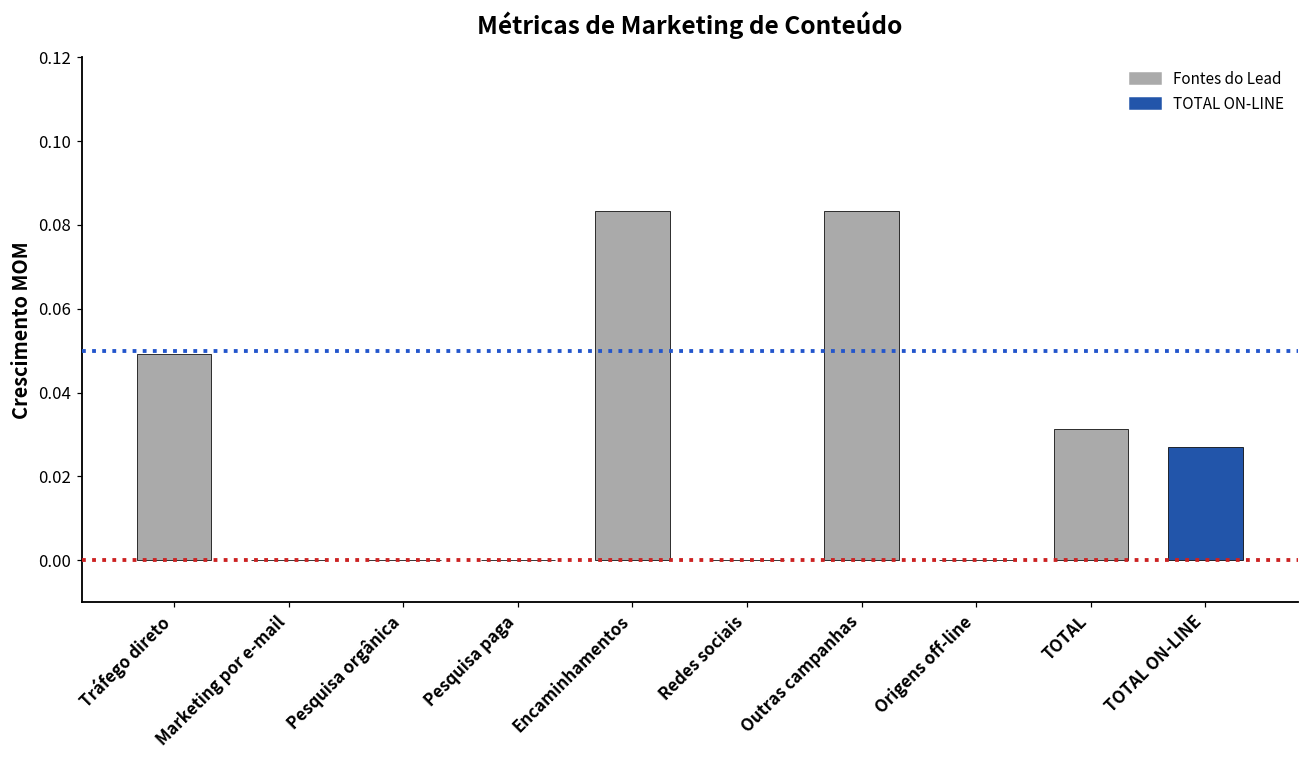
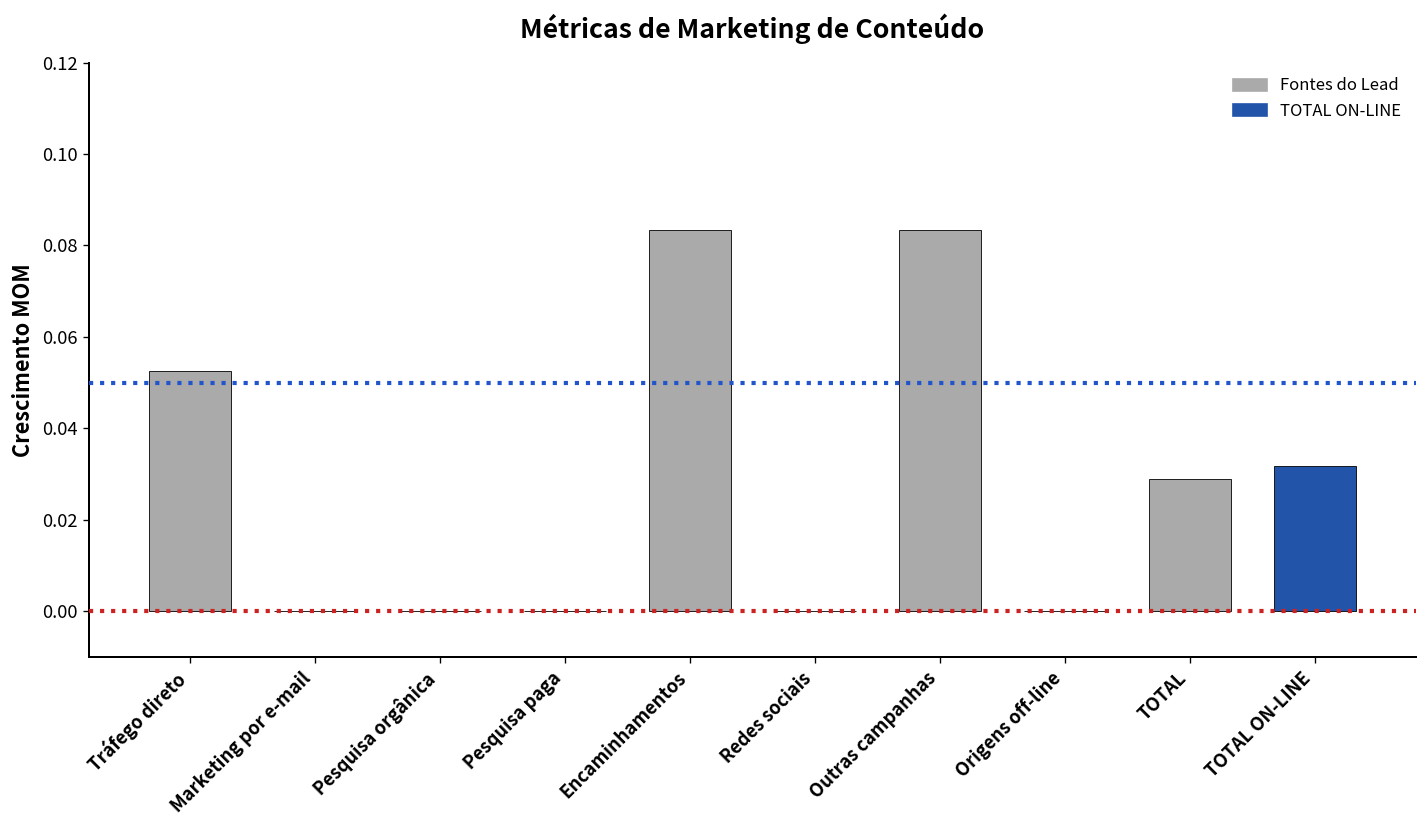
Tráfego direto: 0.049 -> 0.053
TOTAL: 0.031 -> 0.029
TOTAL ON-LINE: 0.027 -> 0.032
